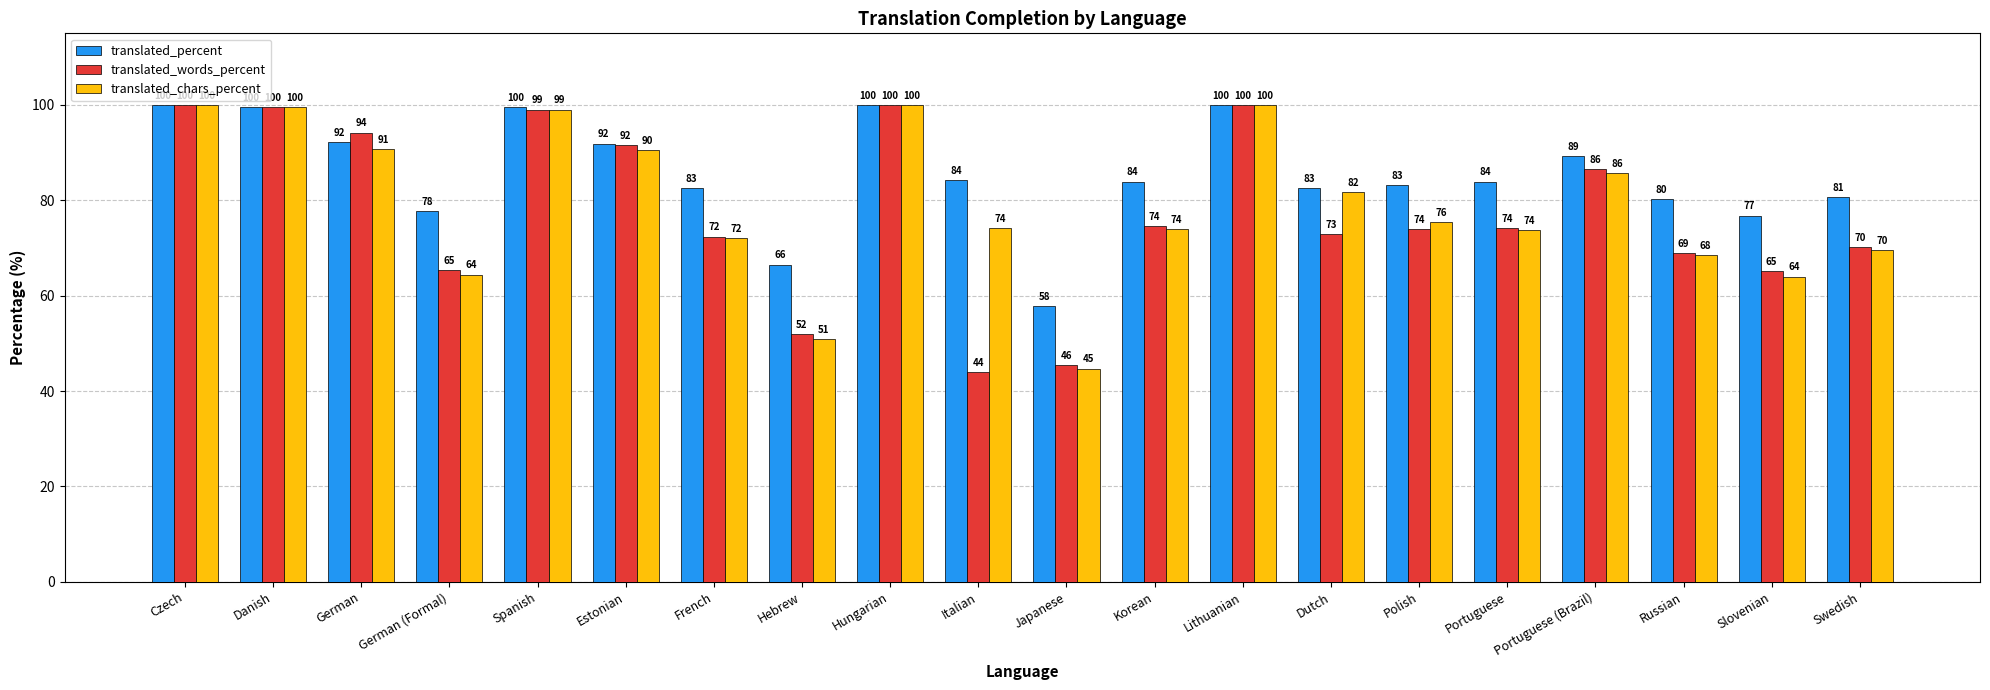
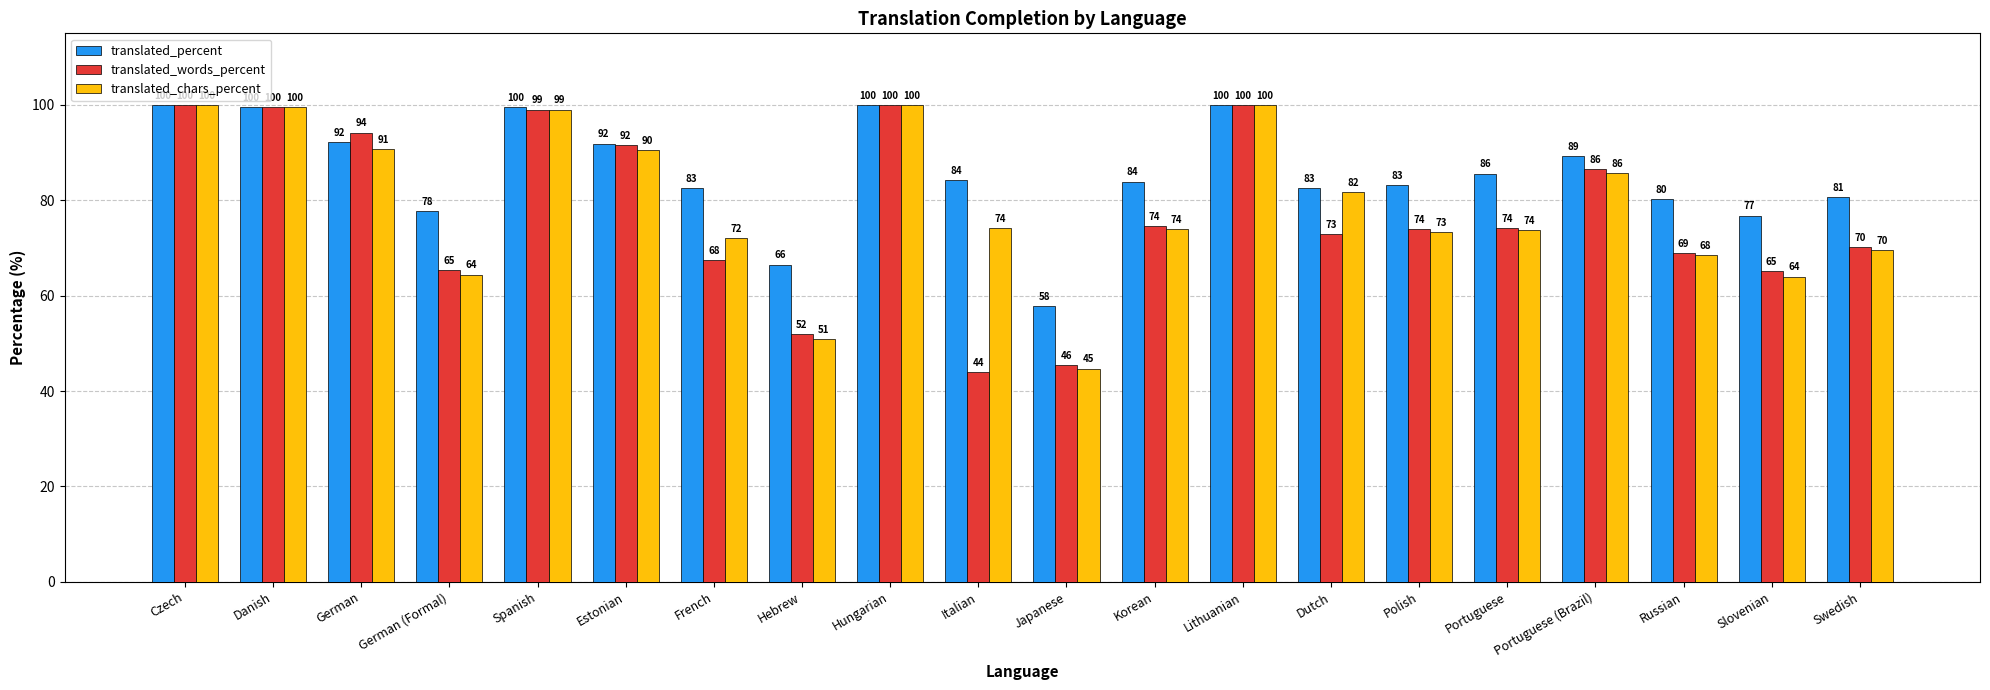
translated_words_percent, French: 72 -> 68
translated_chars_percent, Polish: 76 -> 73
translated_percent, Portuguese: 84 -> 86
